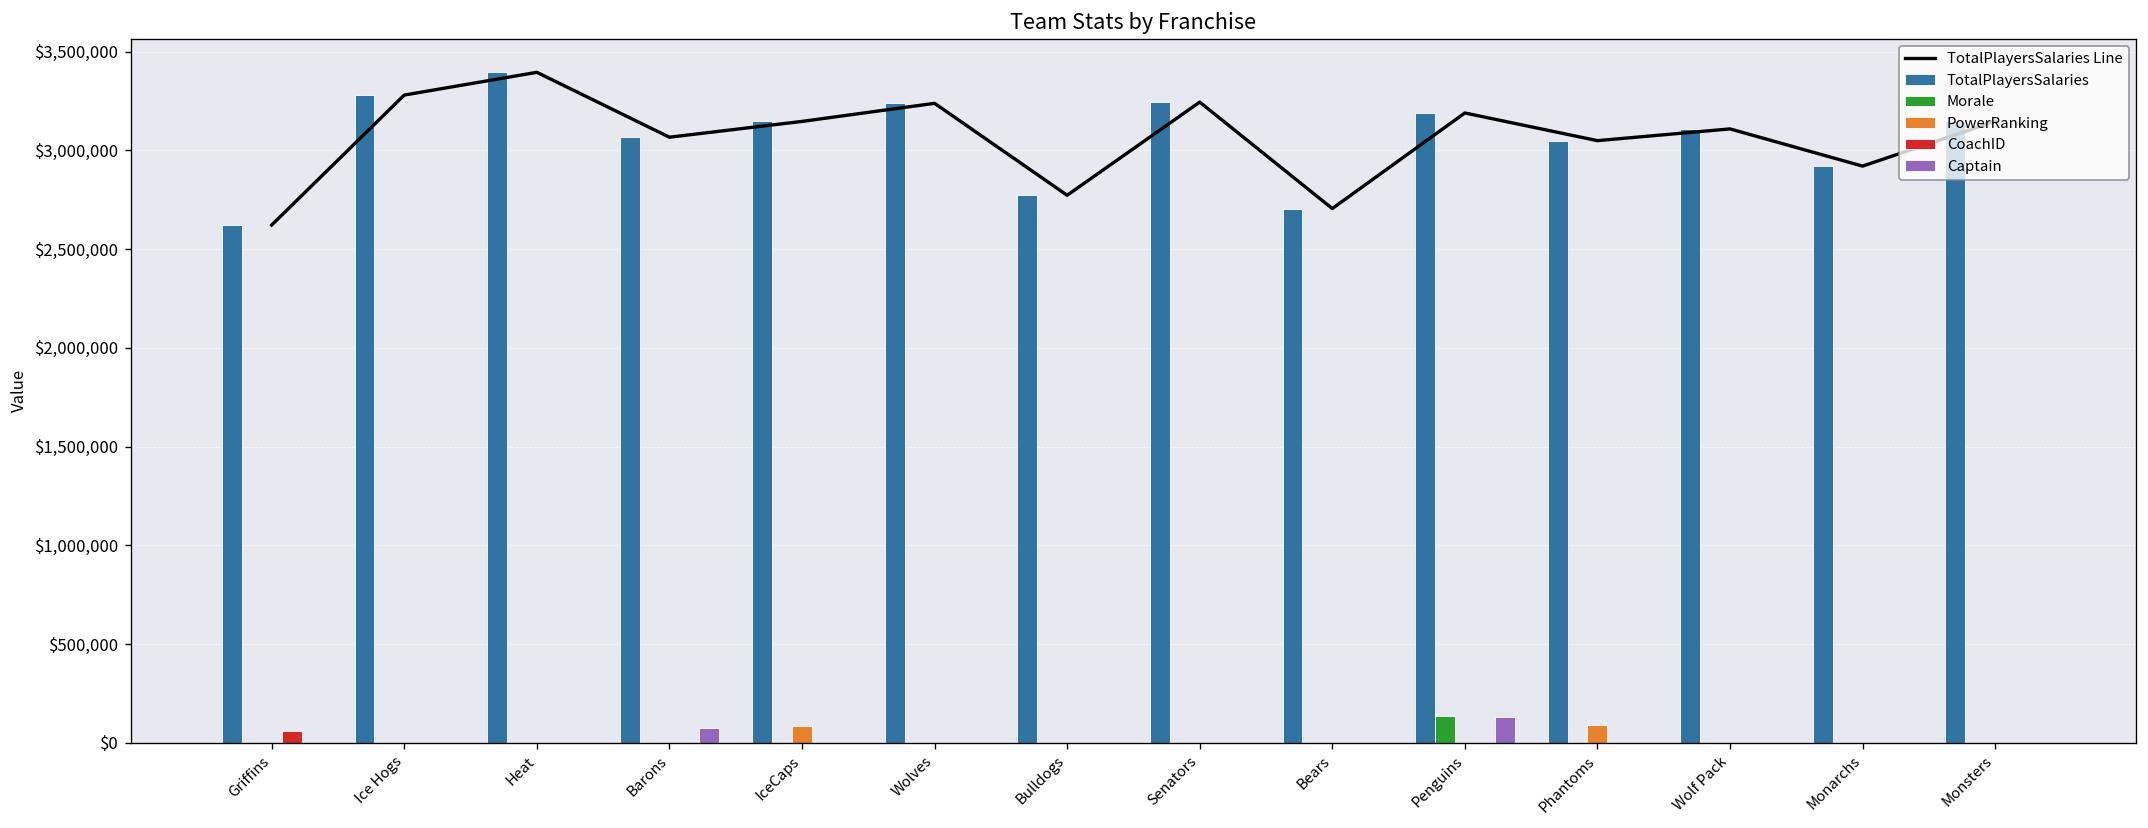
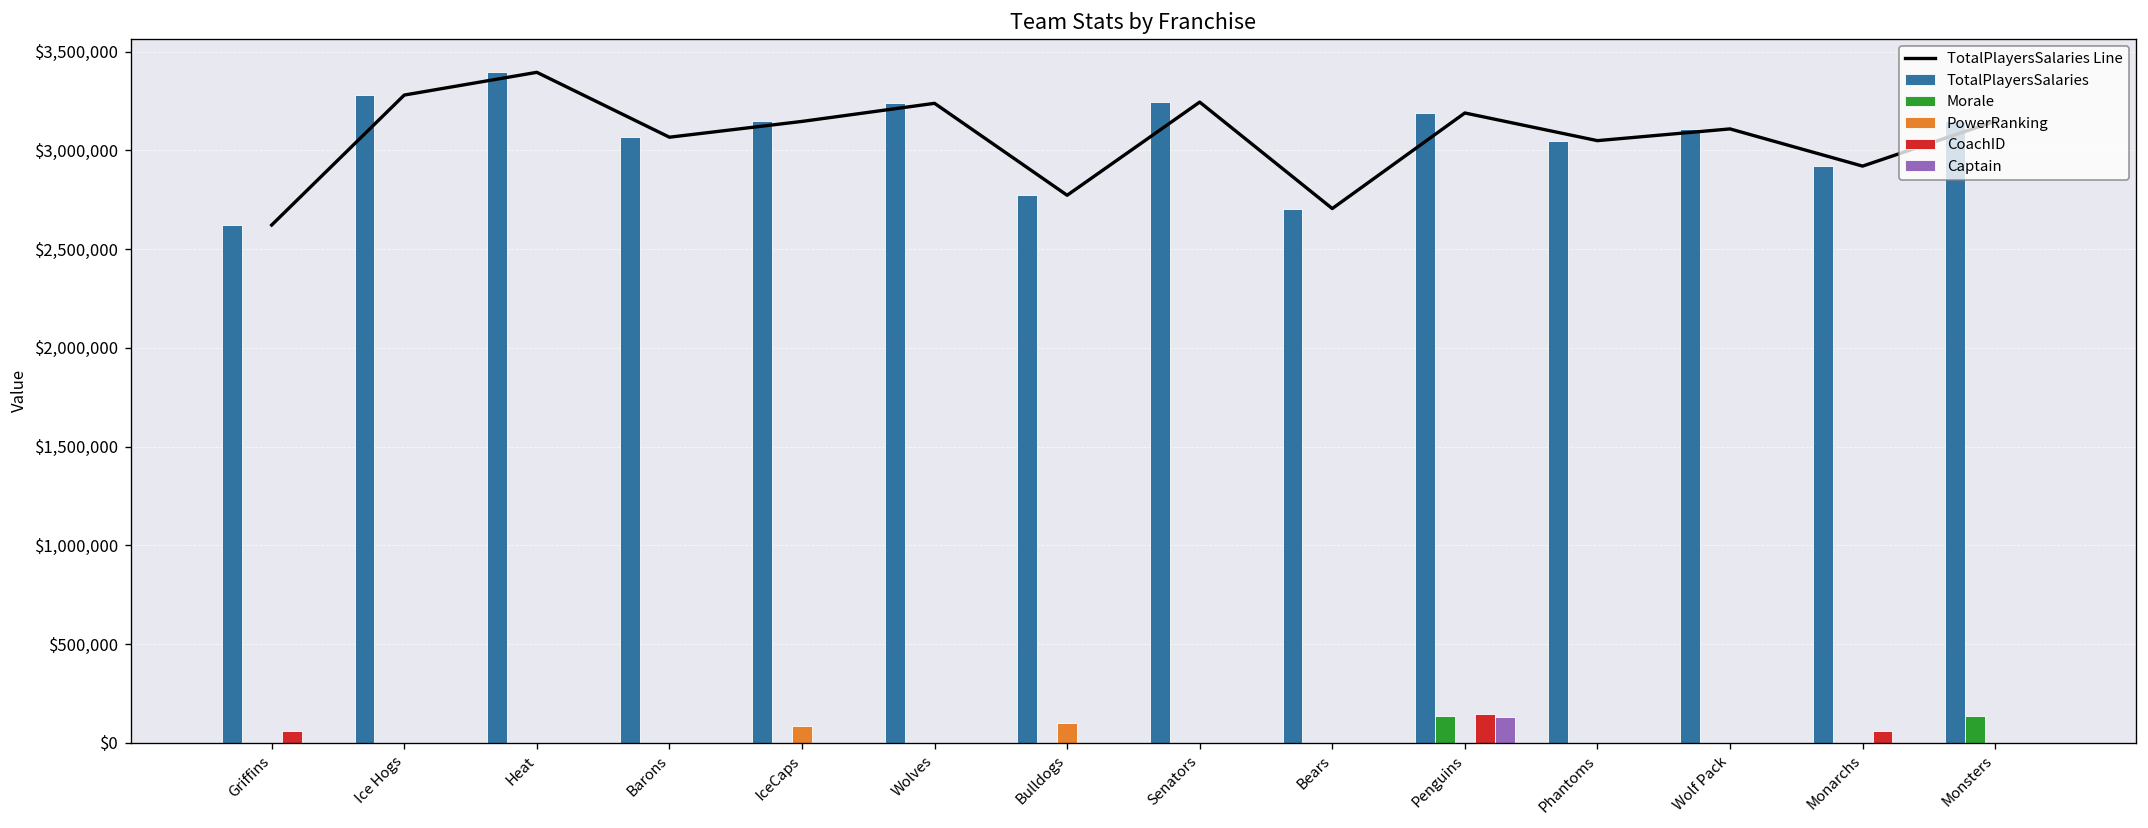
Captain, Barons: $70,000 -> $0
PowerRanking, Bulldogs: $0 -> $100,000
CoachID, Penguins: $0 -> $150,000
PowerRanking, Phantoms: $90,000 -> $0
CoachID, Monarchs: $0 -> $60,000
Morale, Monsters: $0 -> $130,000
